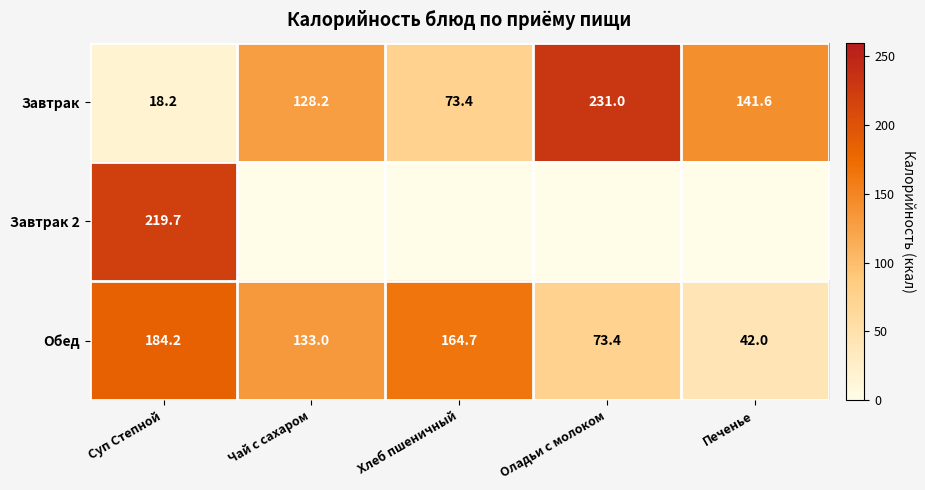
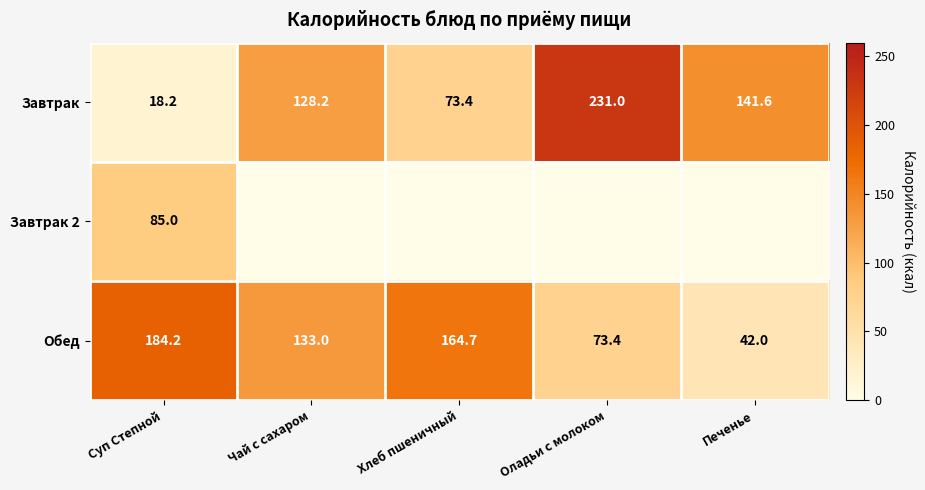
Завтрак 2, Суп Степной: 219.7 -> 85.0
